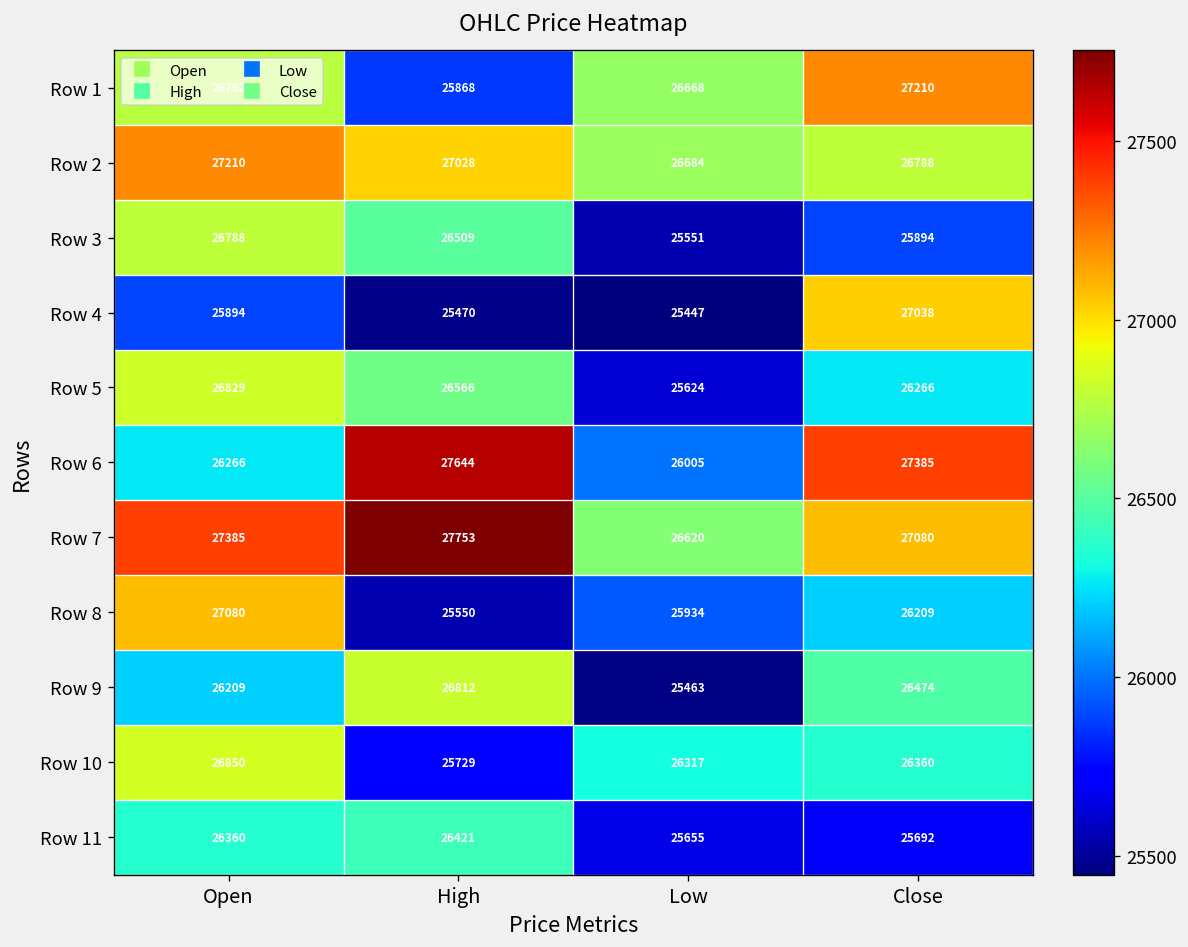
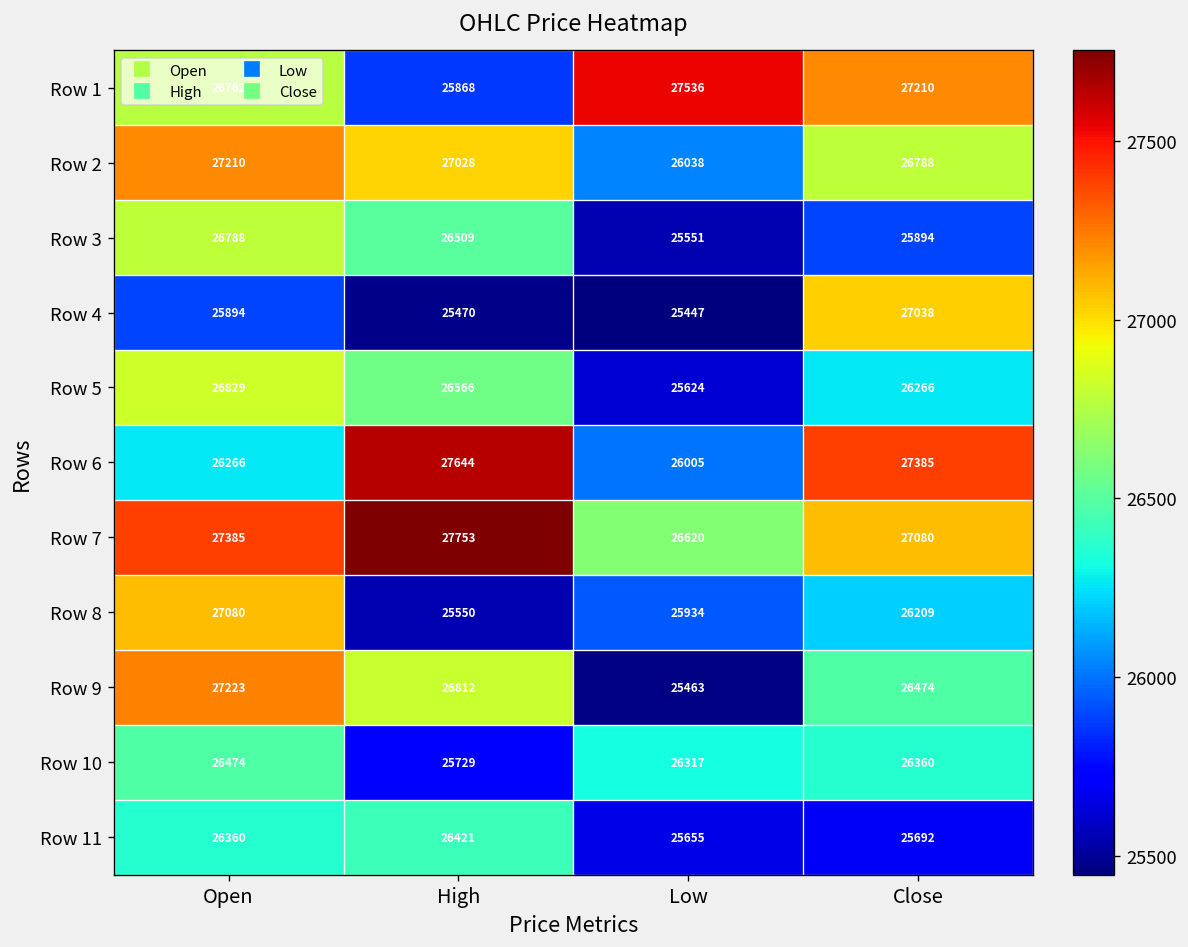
Row 1, Low: 26668 -> 27536
Row 2, Low: 26684 -> 26038
Row 9, Open: 26209 -> 27223
Row 10, Open: 26850 -> 26474
